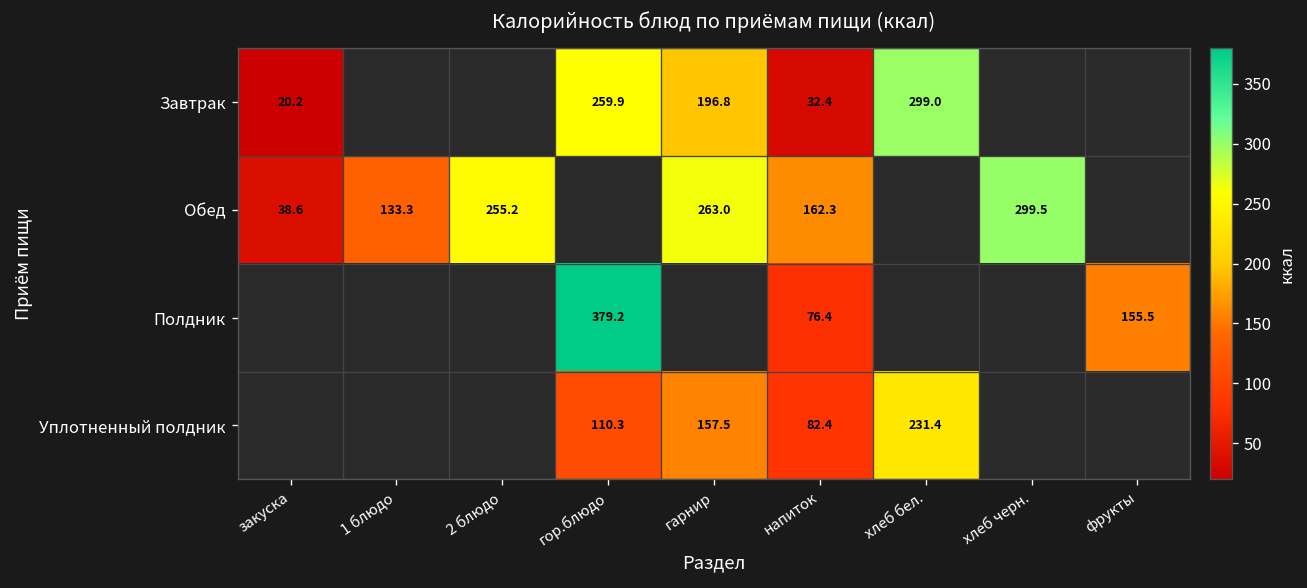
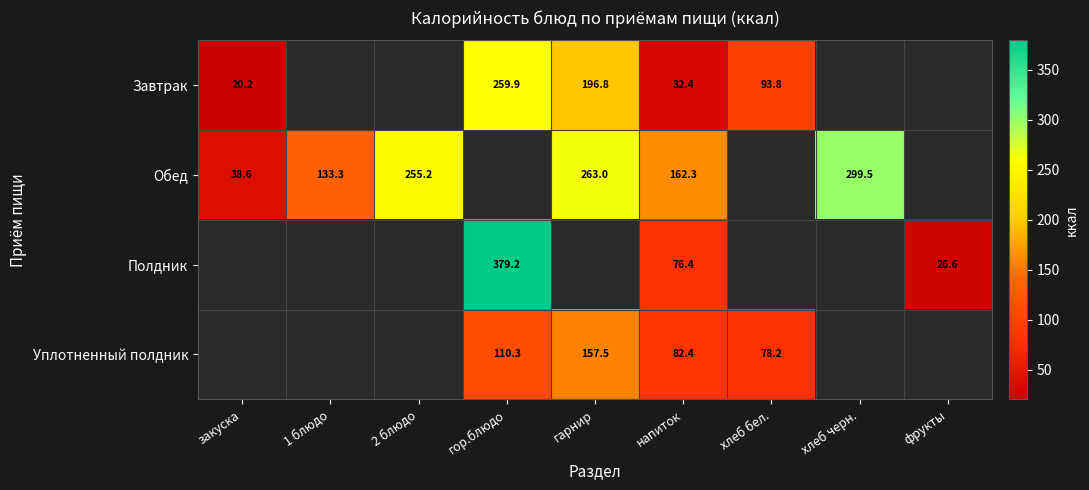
Завтрак, хлеб бел.: 299.0 -> 93.8
Полдник, фрукты: 155.5 -> 26.6
Уплотненный полдник, хлеб бел.: 231.4 -> 78.2
